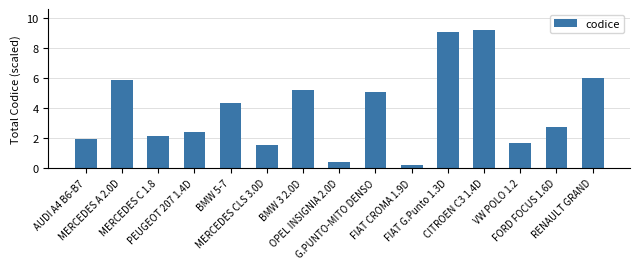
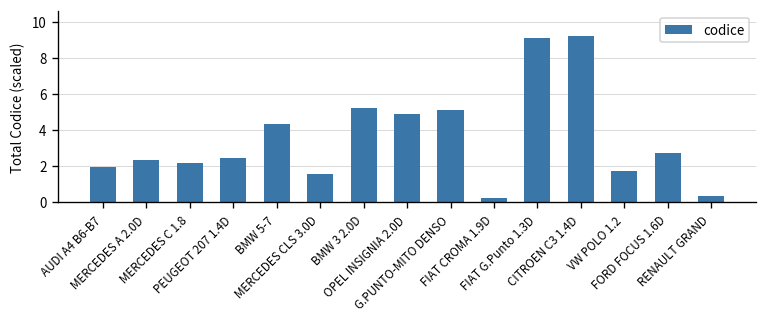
MERCEDES A 2.0D: 5.8 -> 2.3
OPEL INSIGNIA 2.0D: 0.4 -> 4.9
RENAULT GRAND: 6.0 -> 0.3
